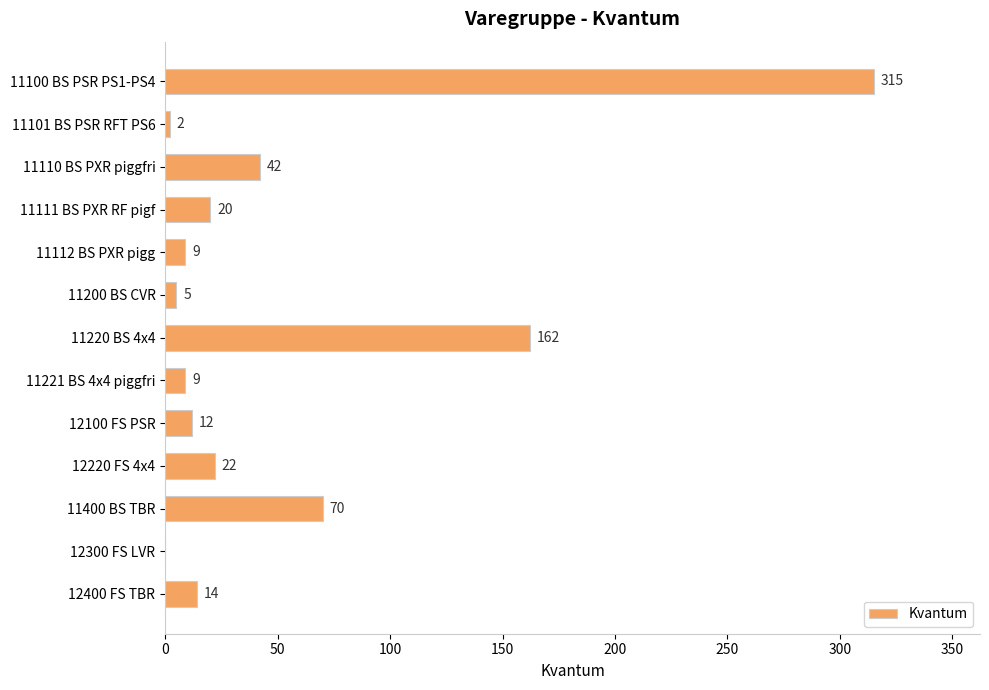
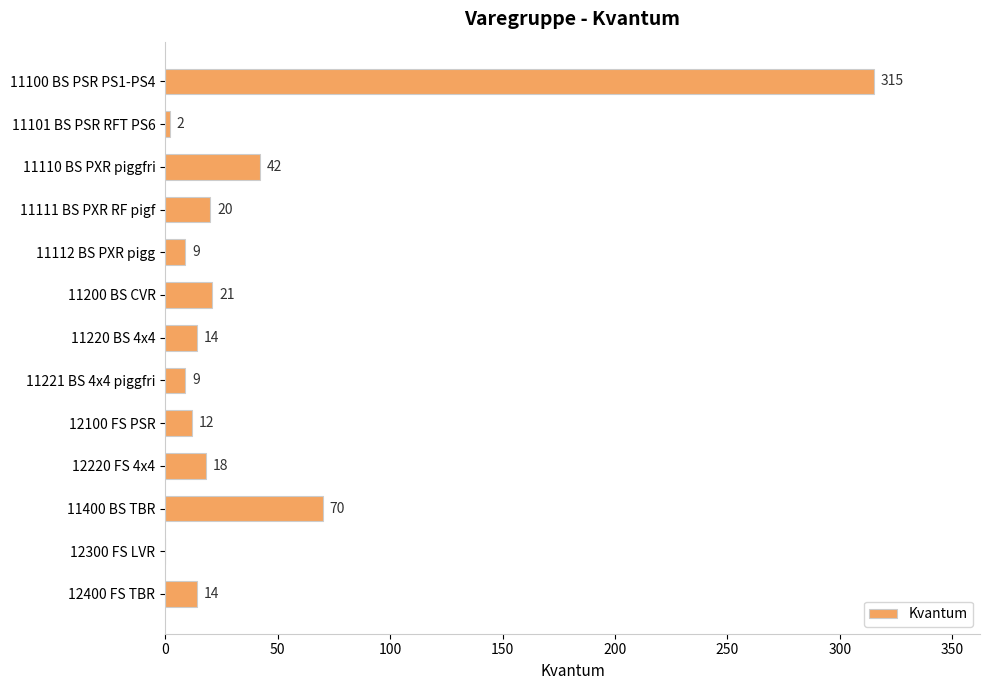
11200 BS CVR: 5 -> 21
11220 BS 4x4: 162 -> 14
12220 FS 4x4: 22 -> 18
